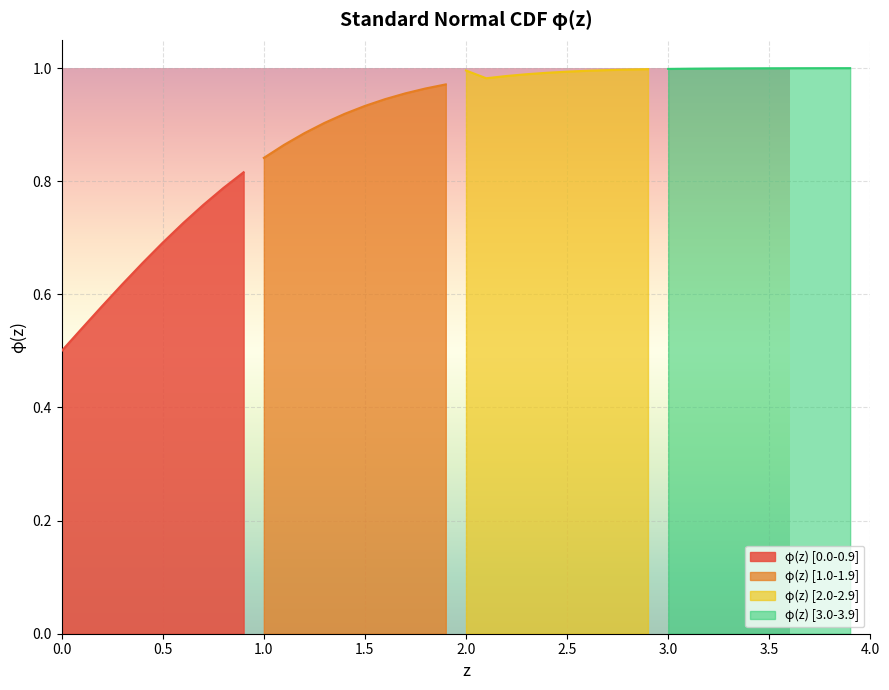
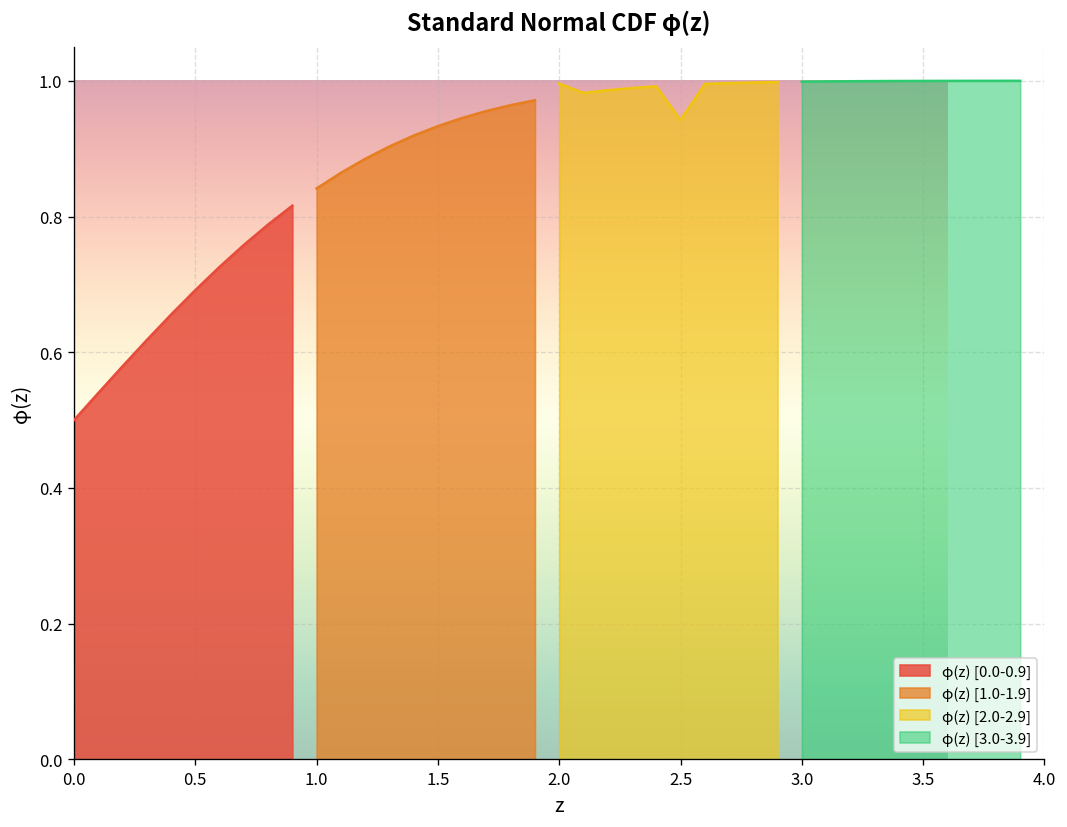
φ(z) [2.0-2.9], 2.5: 0.99 -> 0.94
